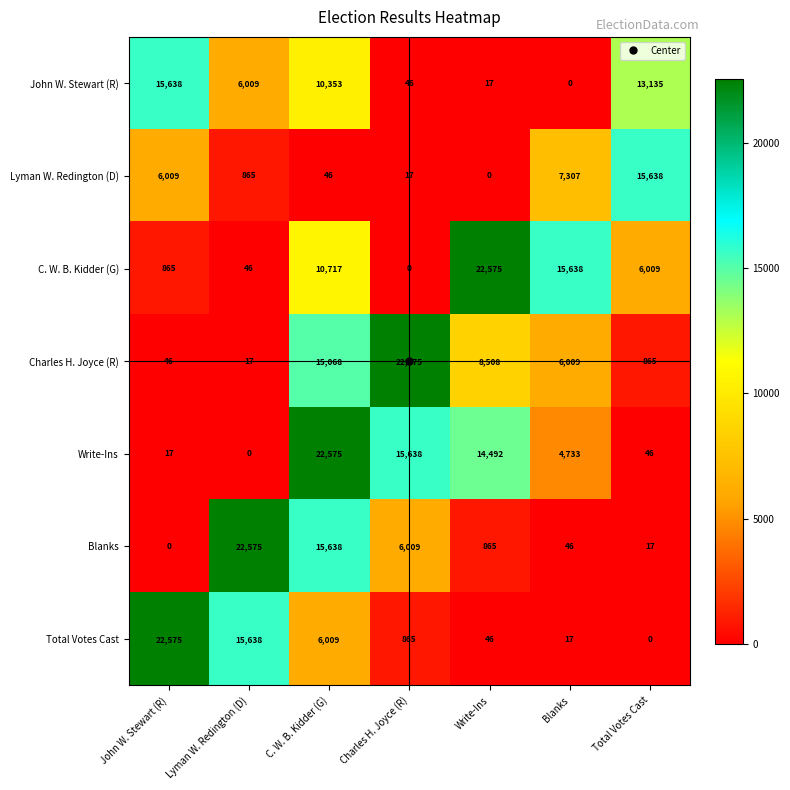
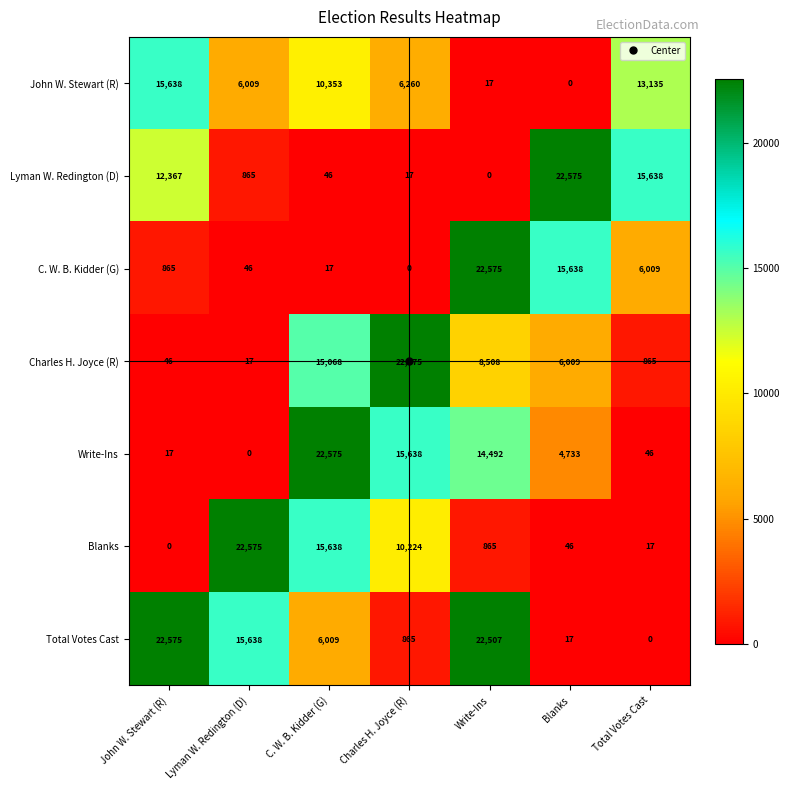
John W. Stewart (R), Charles H. Joyce (R): 46 -> 6,260
Lyman W. Redington (D), John W. Stewart (R): 6,009 -> 12,367
Lyman W. Redington (D), Blanks: 7,307 -> 22,575
C. W. B. Kidder (G), C. W. B. Kidder (G): 10,717 -> 17
Blanks, Charles H. Joyce (R): 6,009 -> 10,224
Total Votes Cast, Write-Ins: 46 -> 22,507
